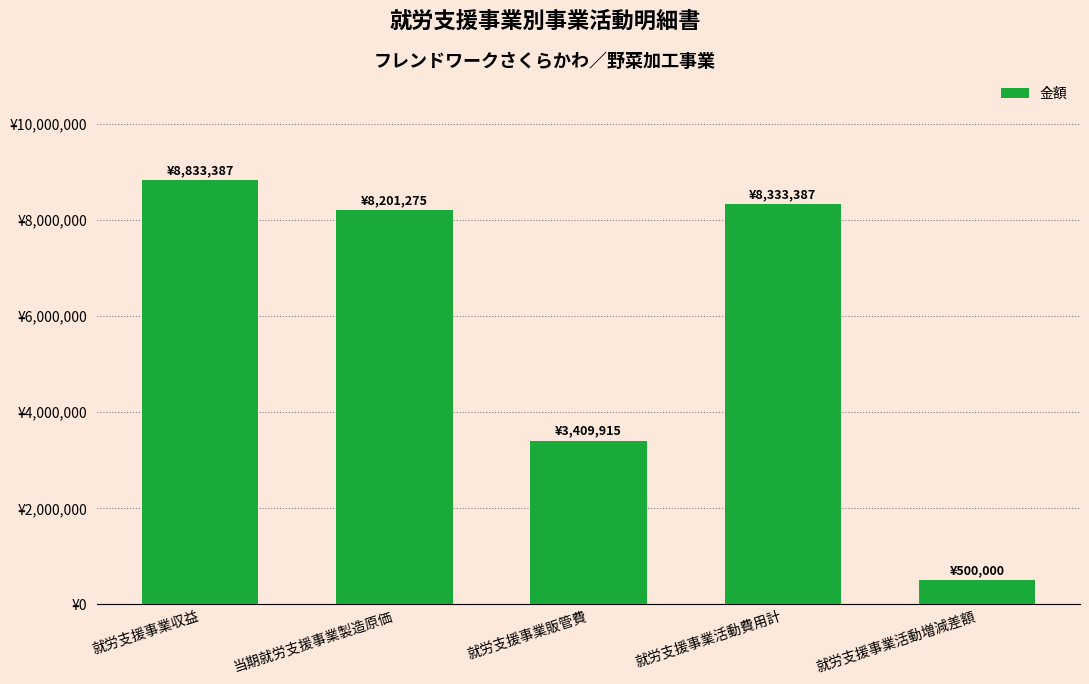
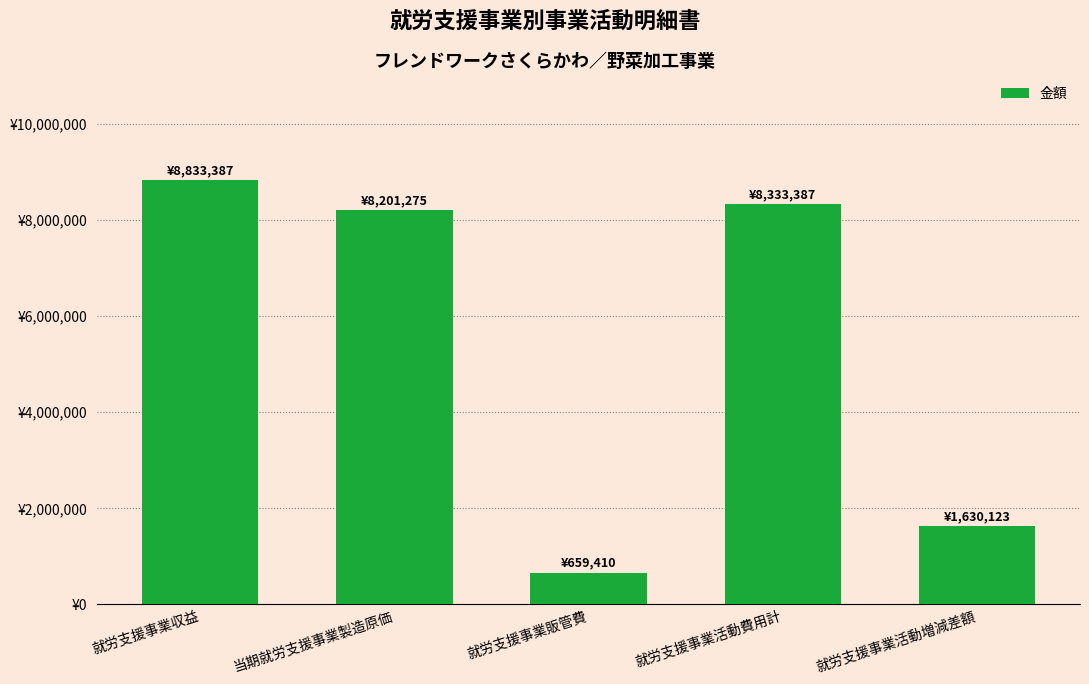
就労支援事業販管費: ¥3,409,915 -> ¥659,410
就労支援事業活動増減差額: ¥500,000 -> ¥1,630,123
